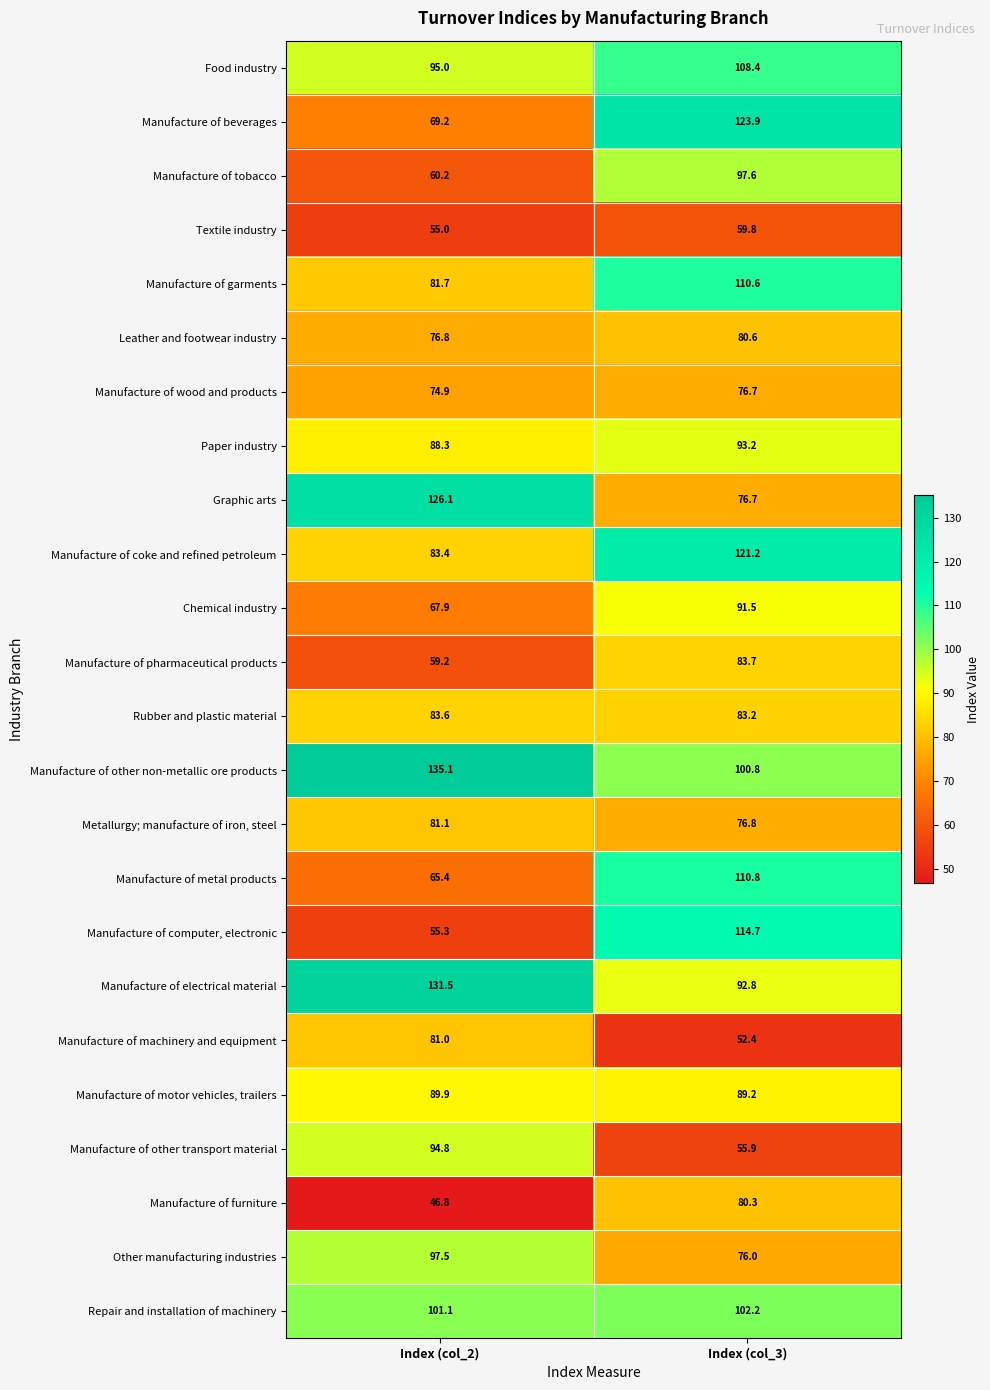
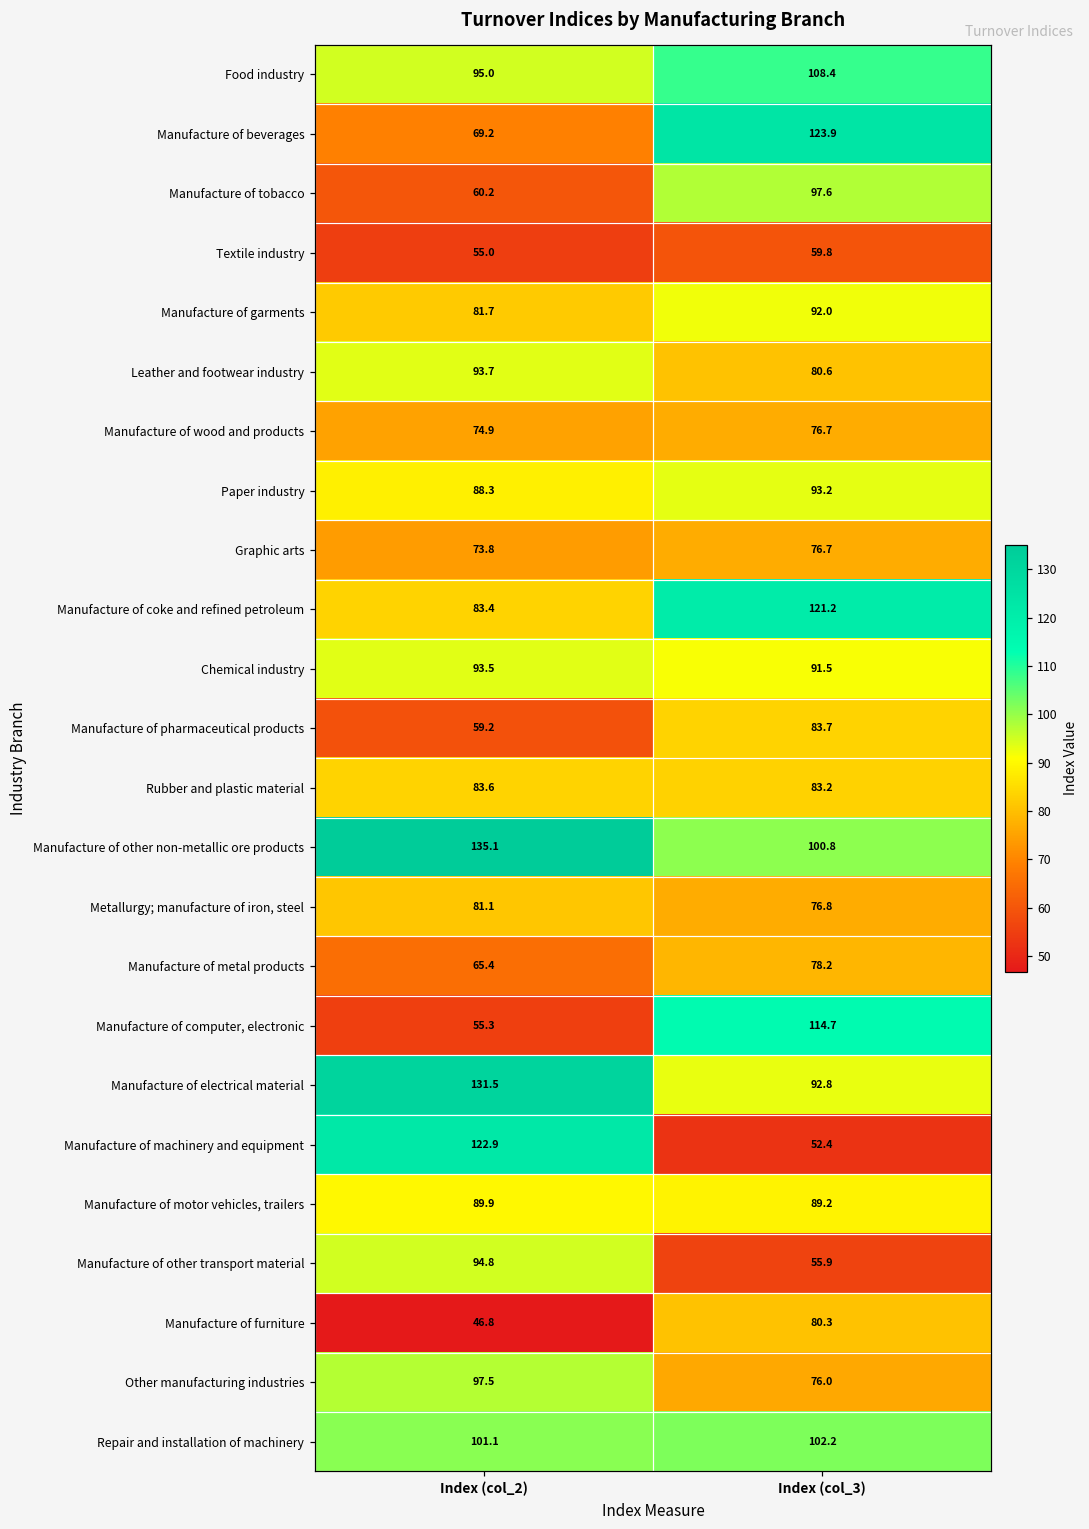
Manufacture of garments, Index (col_3): 110.6 -> 92.0
Leather and footwear industry, Index (col_2): 76.8 -> 93.7
Graphic arts, Index (col_2): 126.1 -> 73.8
Chemical industry, Index (col_2): 67.9 -> 93.5
Manufacture of metal products, Index (col_3): 110.8 -> 78.2
Manufacture of machinery and equipment, Index (col_2): 81.0 -> 122.9
